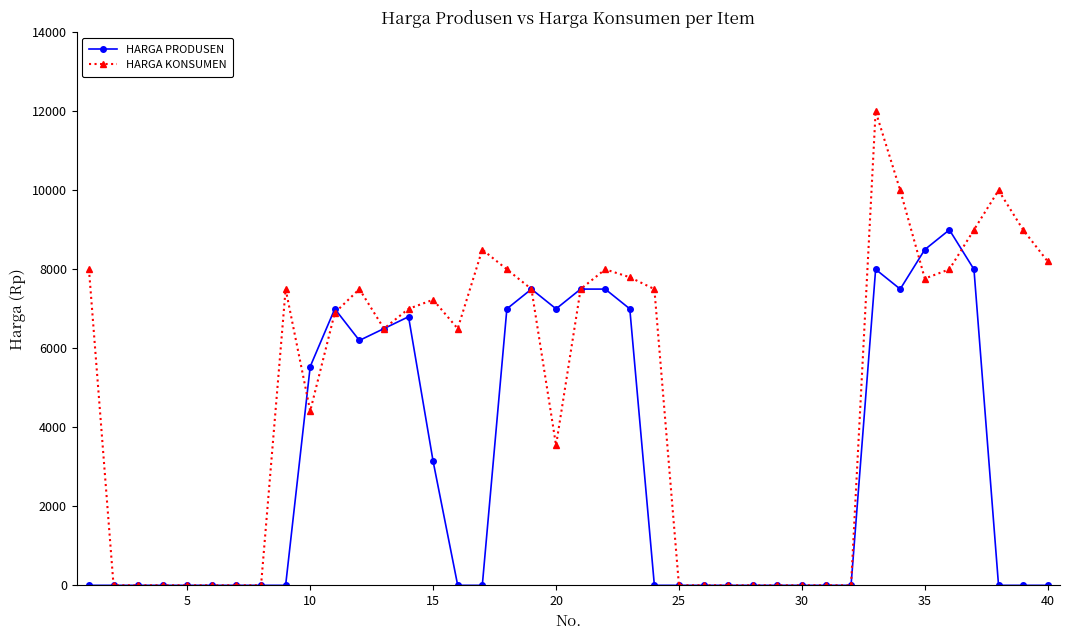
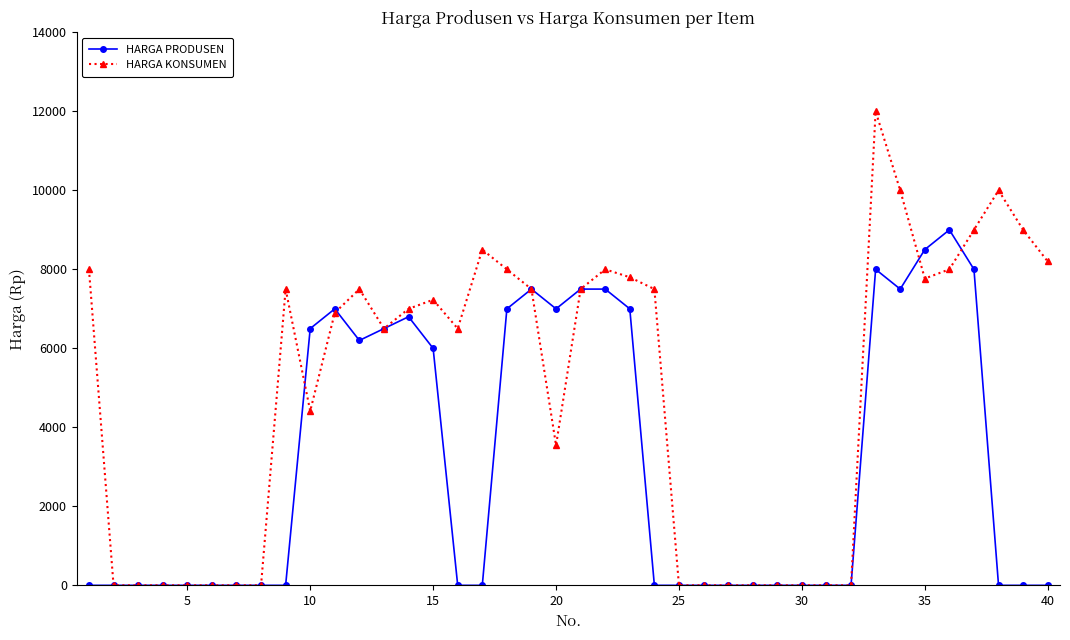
HARGA PRODUSEN, 10: 5500 -> 6500
HARGA PRODUSEN, 15: 3100 -> 6000
